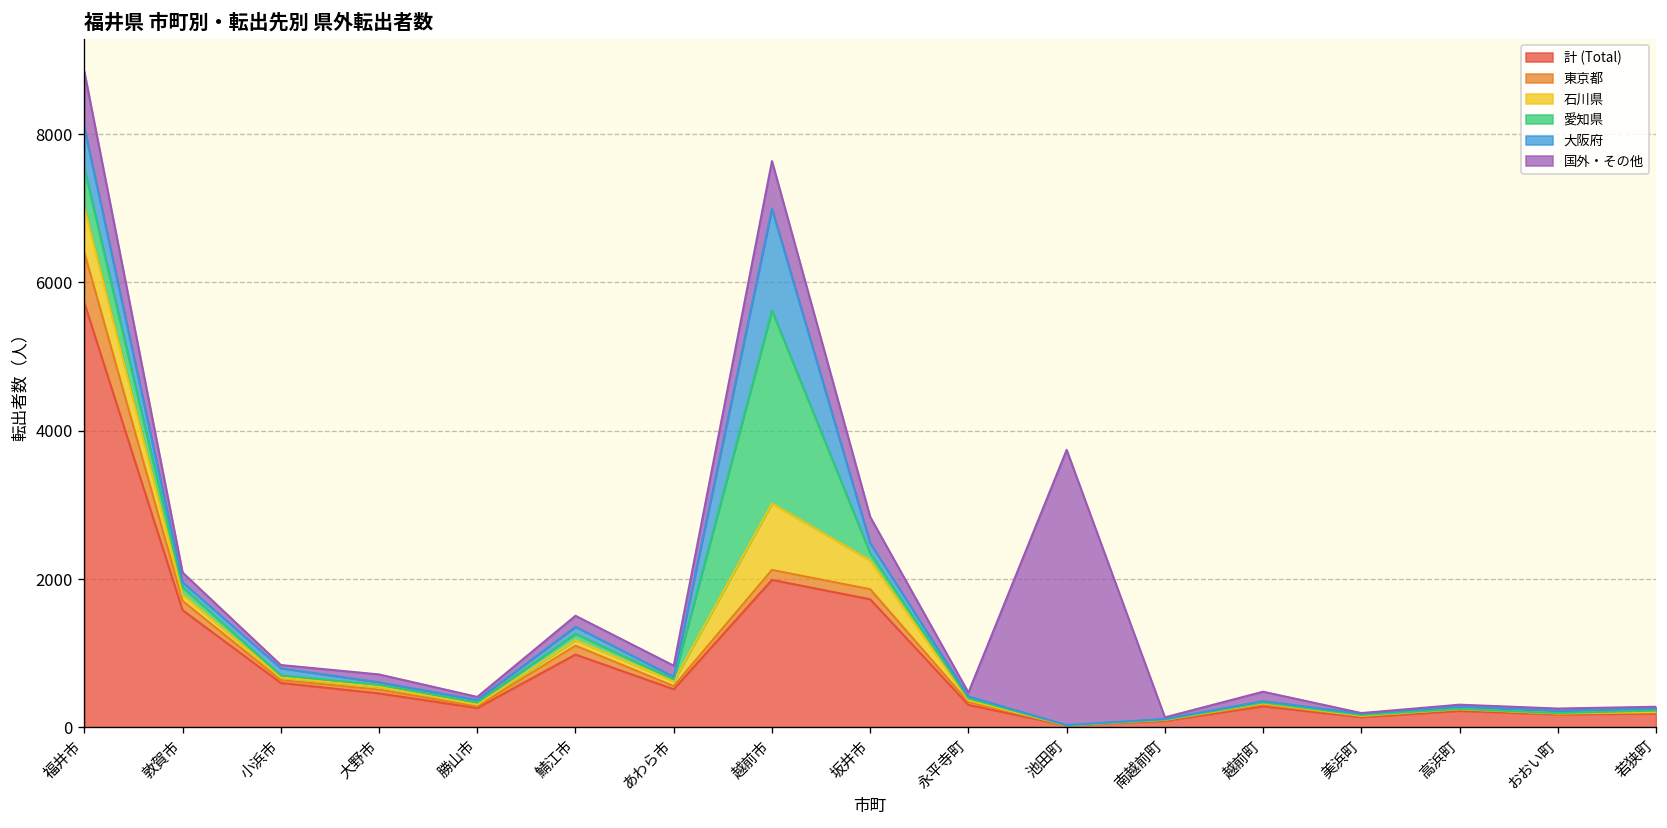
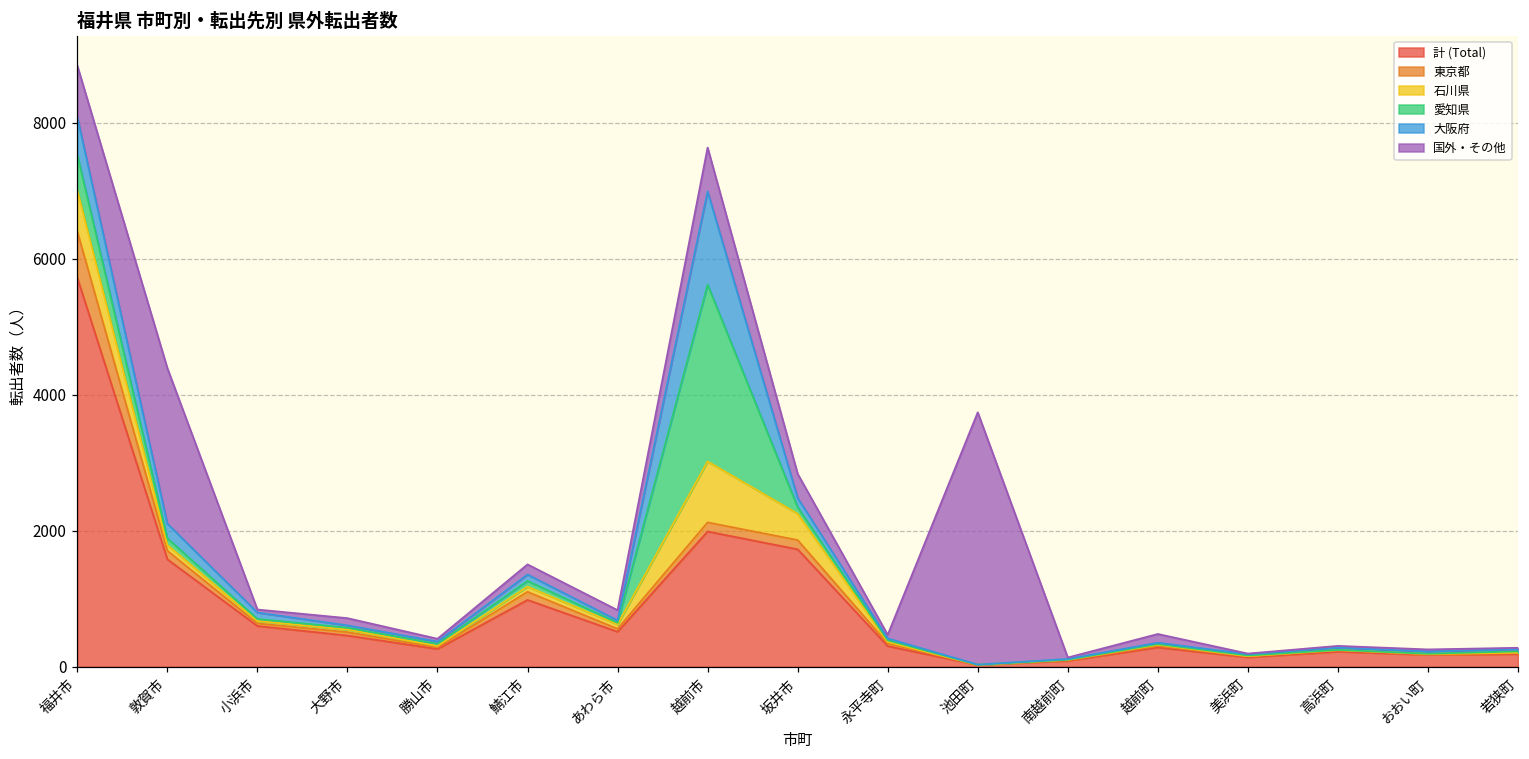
大阪府, 敦賀市: 100 -> 200
国外・その他, 敦賀市: 100 -> 2300
